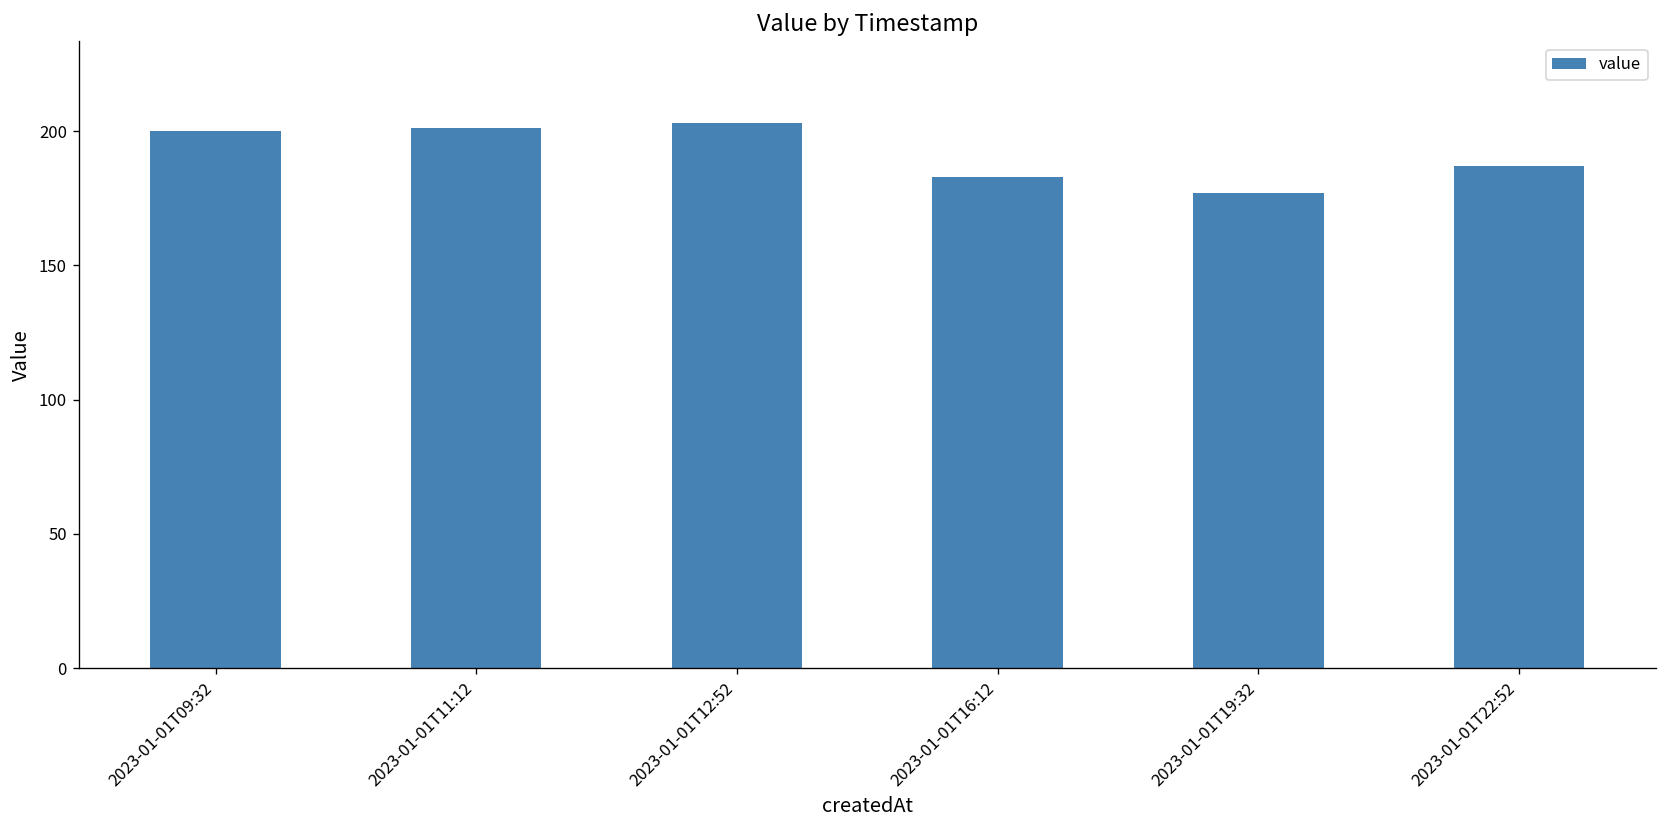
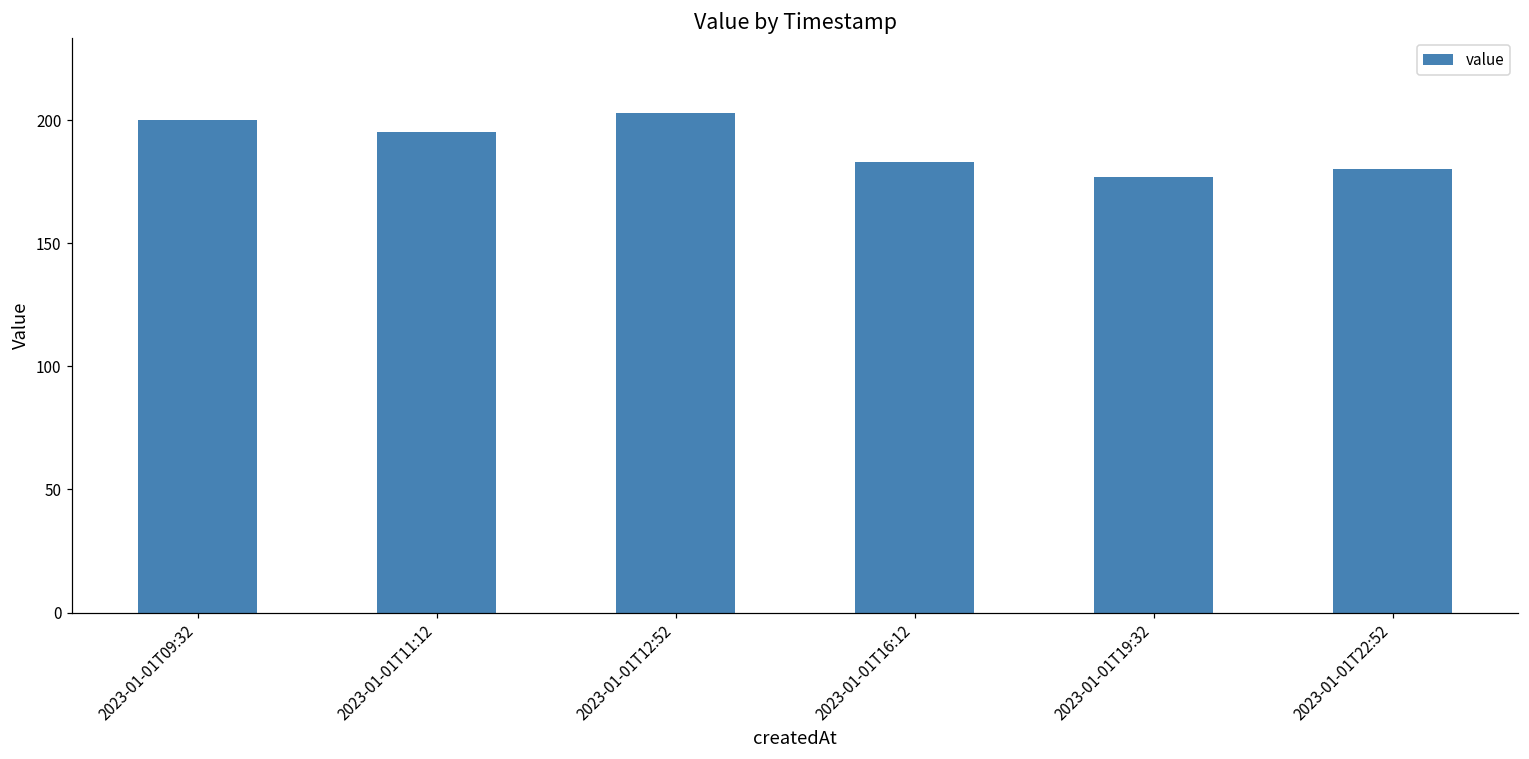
2023-01-01T11:12: 201 -> 195
2023-01-01T22:52: 187 -> 180
